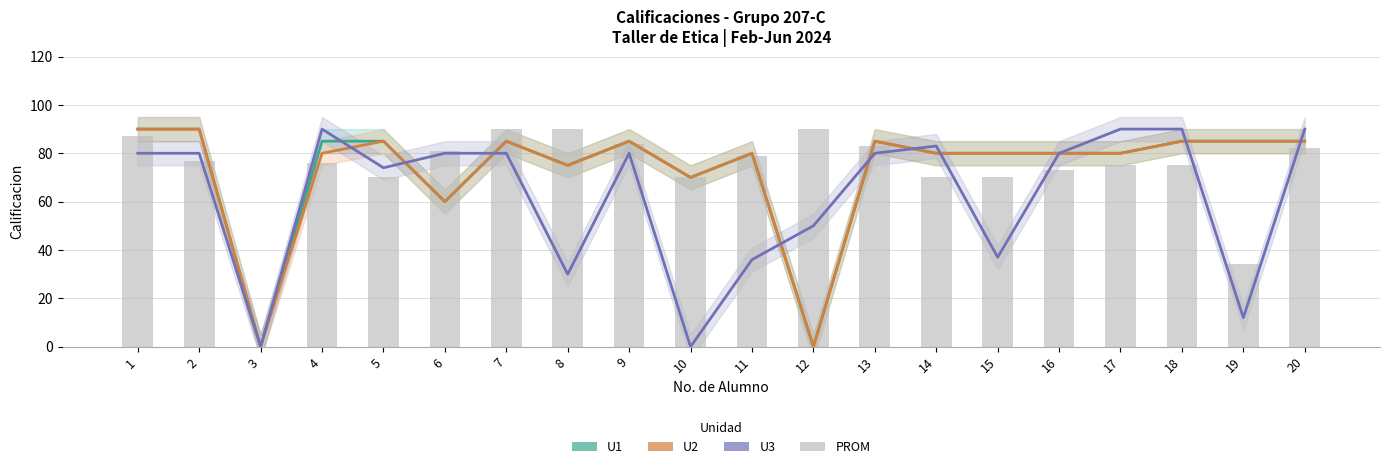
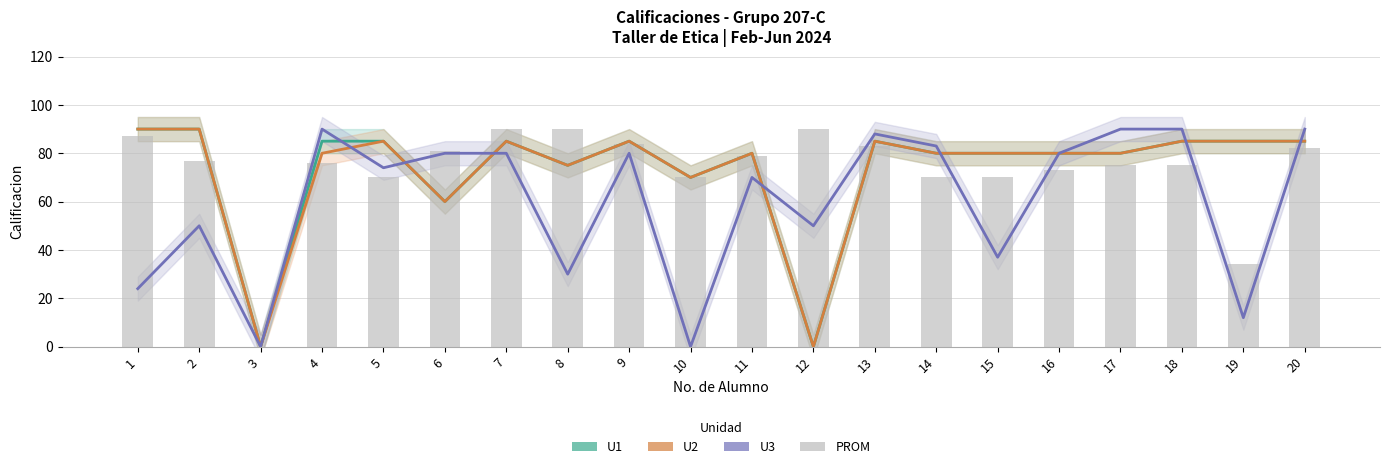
U3, 1: 80 -> 24
U3, 2: 80 -> 50
U3, 11: 36 -> 70
U3, 13: 80 -> 88
